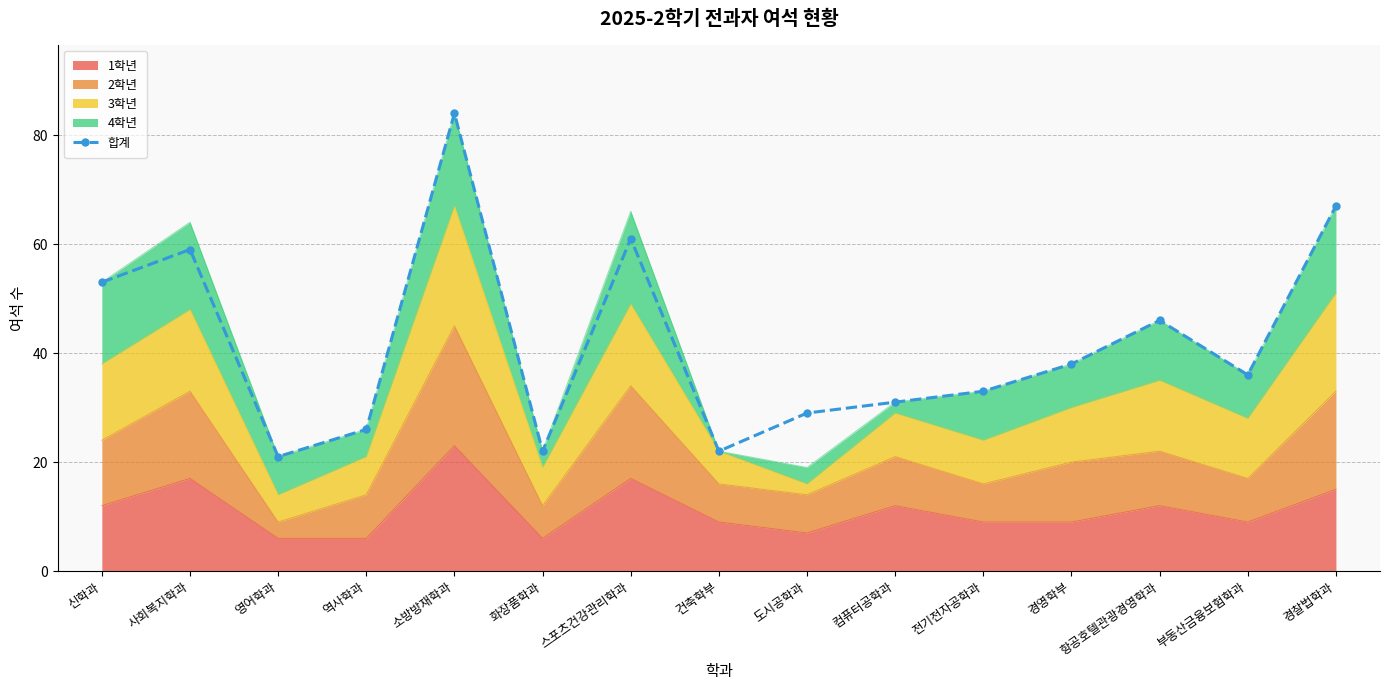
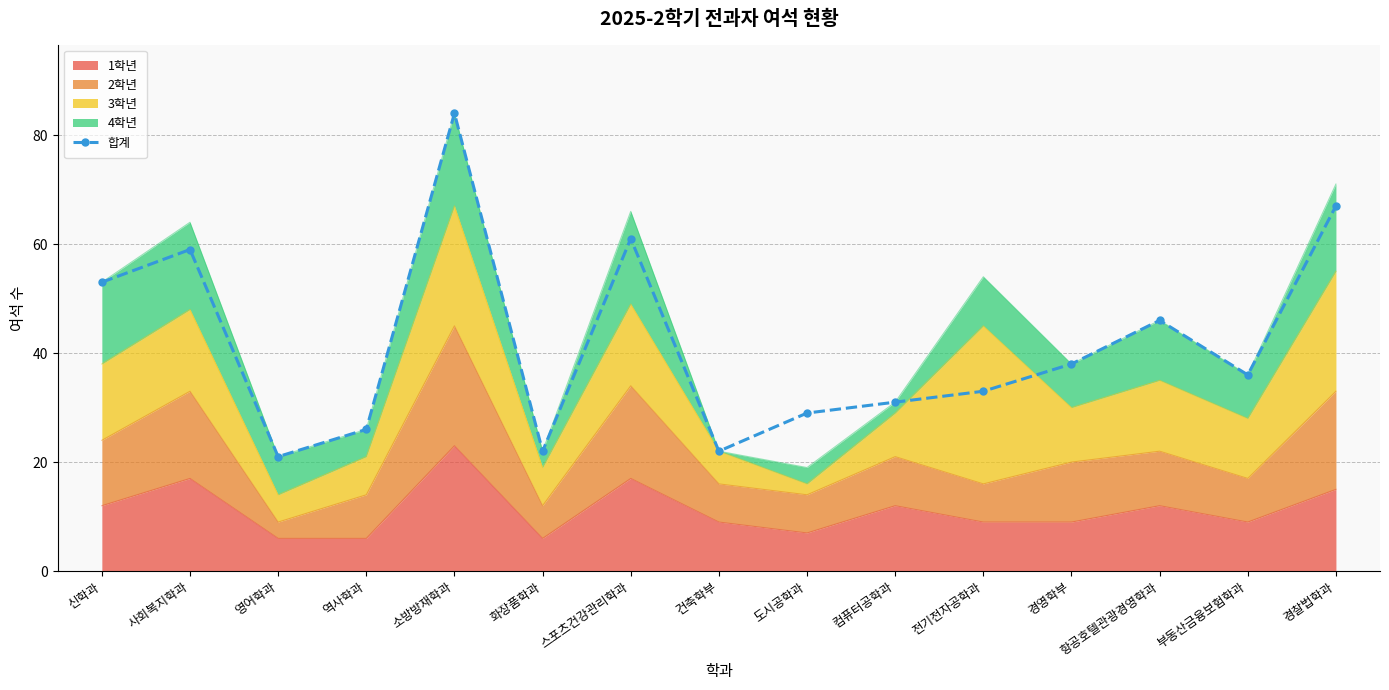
3학년, 전기전자공학과: 8 -> 29
3학년, 경찰법학과: 18 -> 22
